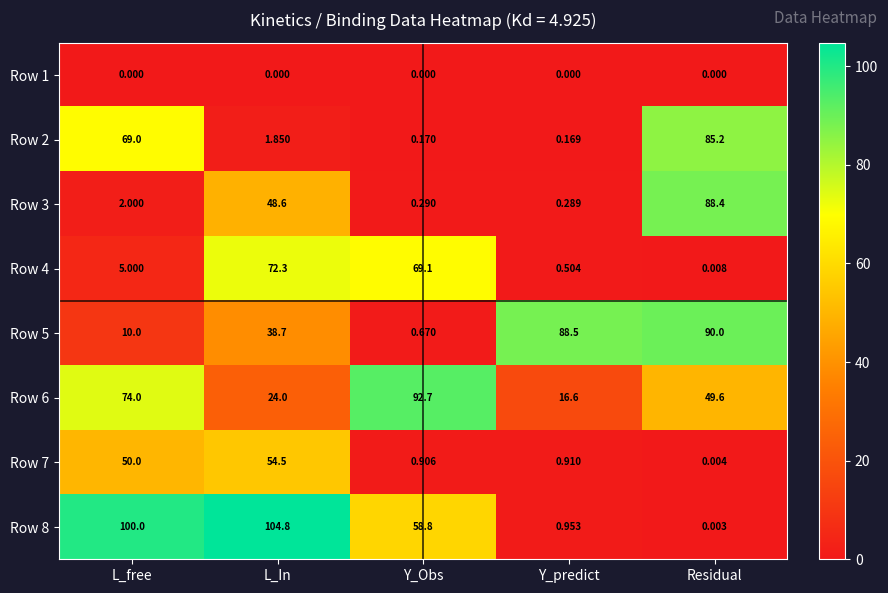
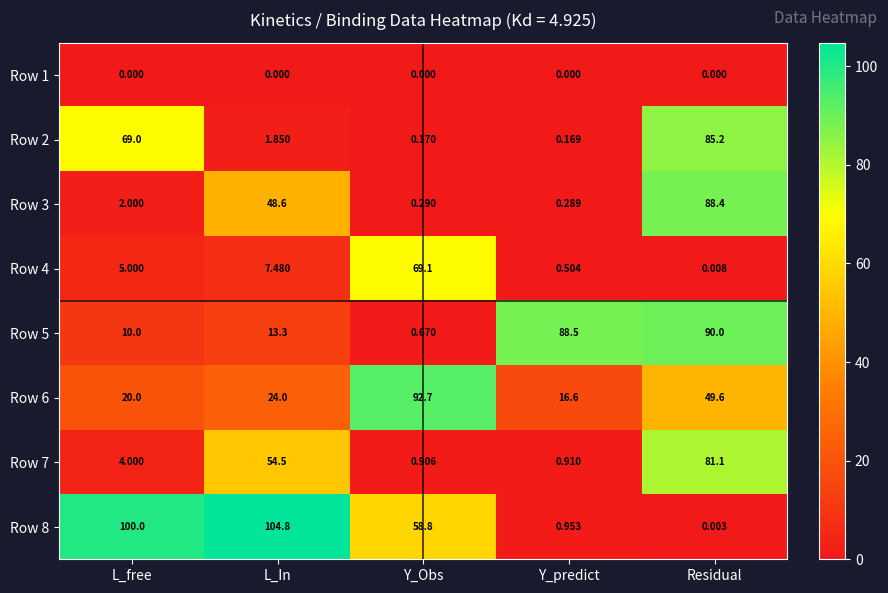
Row 4, L_In: 72.3 -> 7.480
Row 5, L_In: 38.7 -> 13.3
Row 6, L_free: 74.0 -> 20.0
Row 7, L_free: 50.0 -> 4.000
Row 7, Residual: 0.004 -> 81.1
